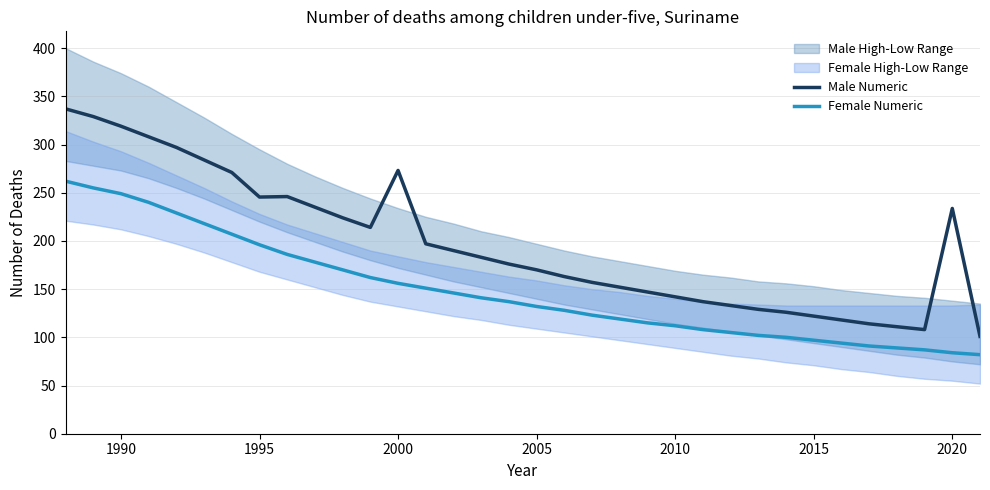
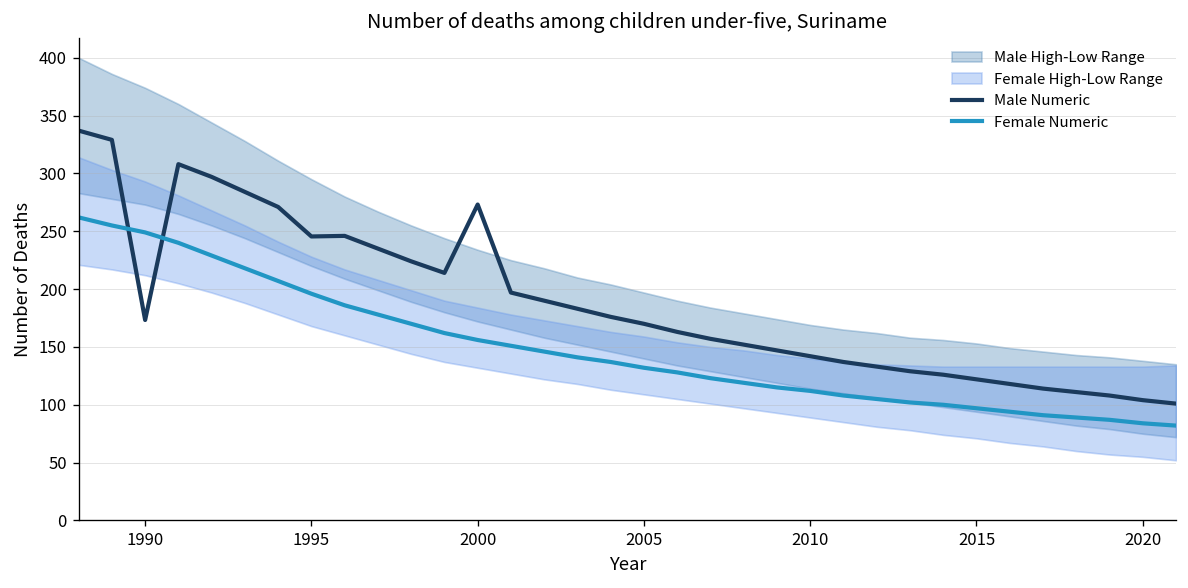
Male Numeric, 1990: 320 -> 170
Male Numeric, 2020: 230 -> 100
